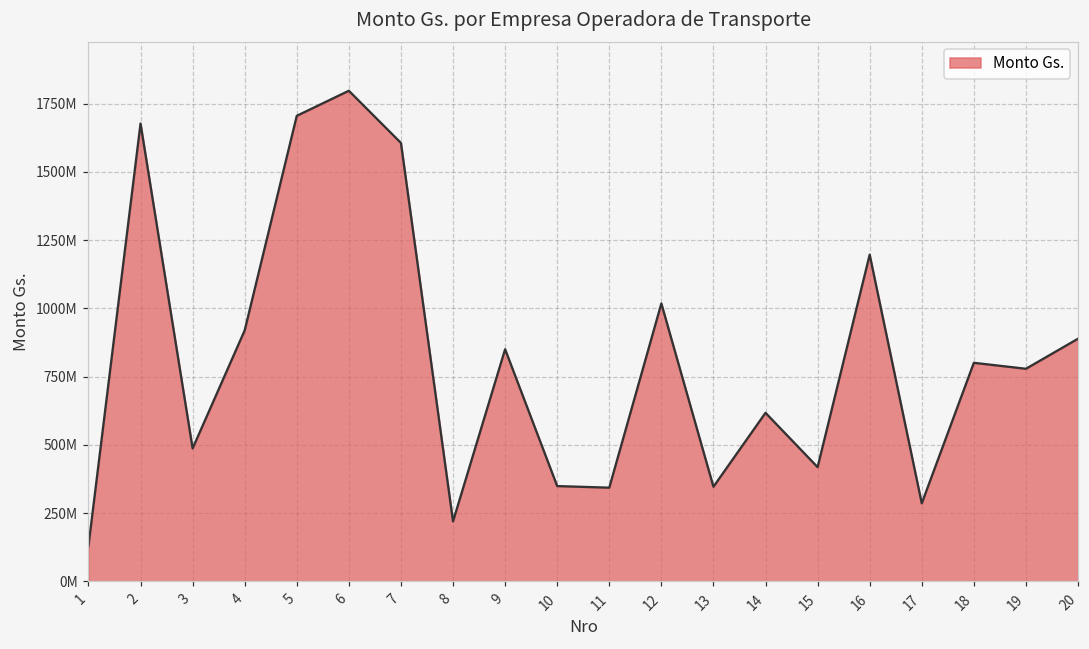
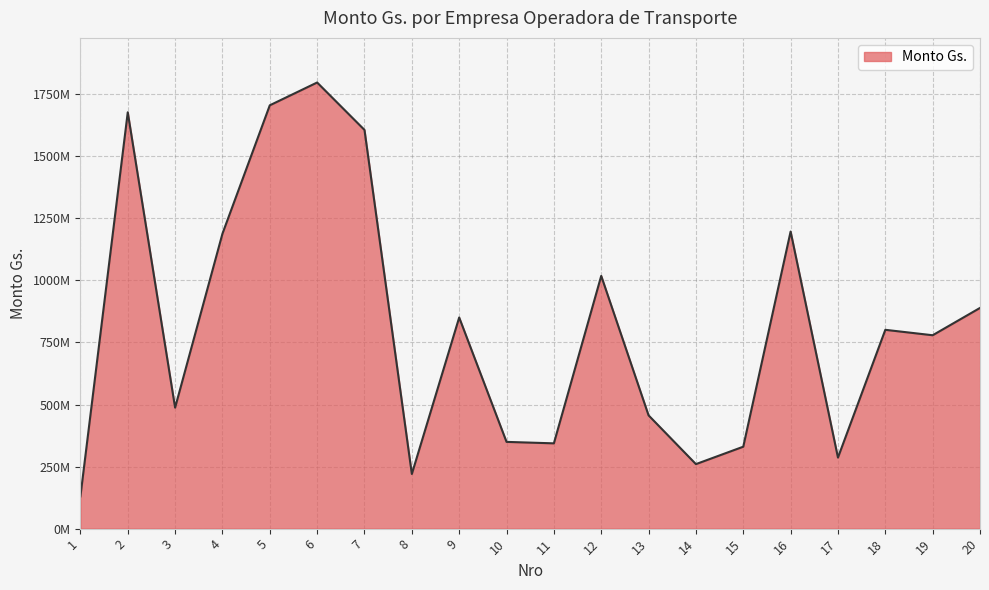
4: 920000000 -> 1190000000
13: 350000000 -> 460000000
14: 620000000 -> 260000000
15: 420000000 -> 330000000
